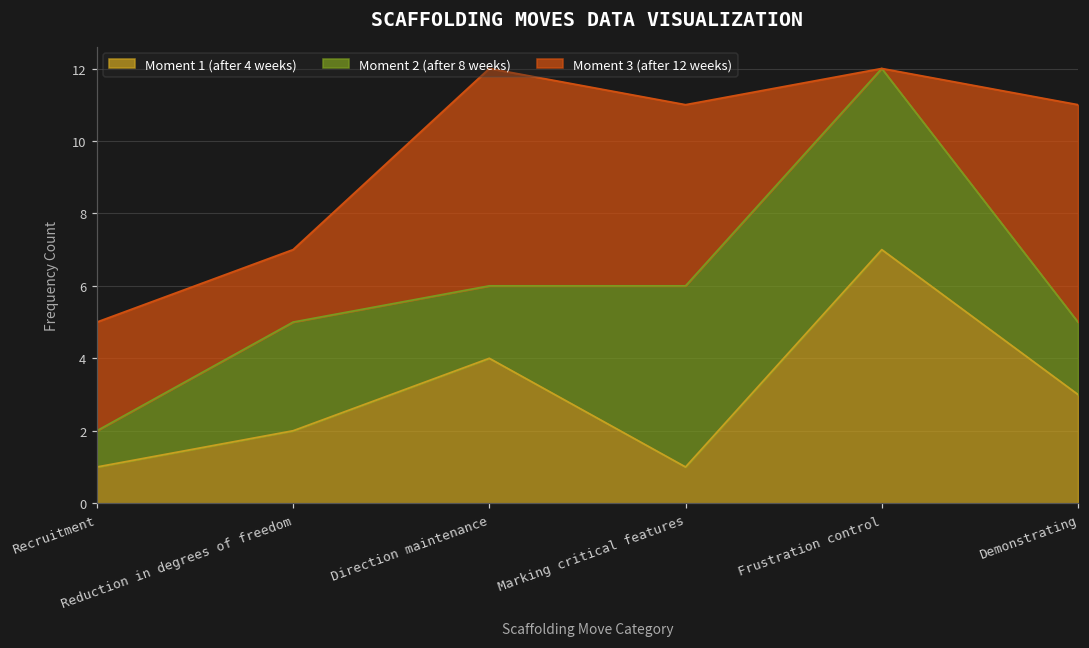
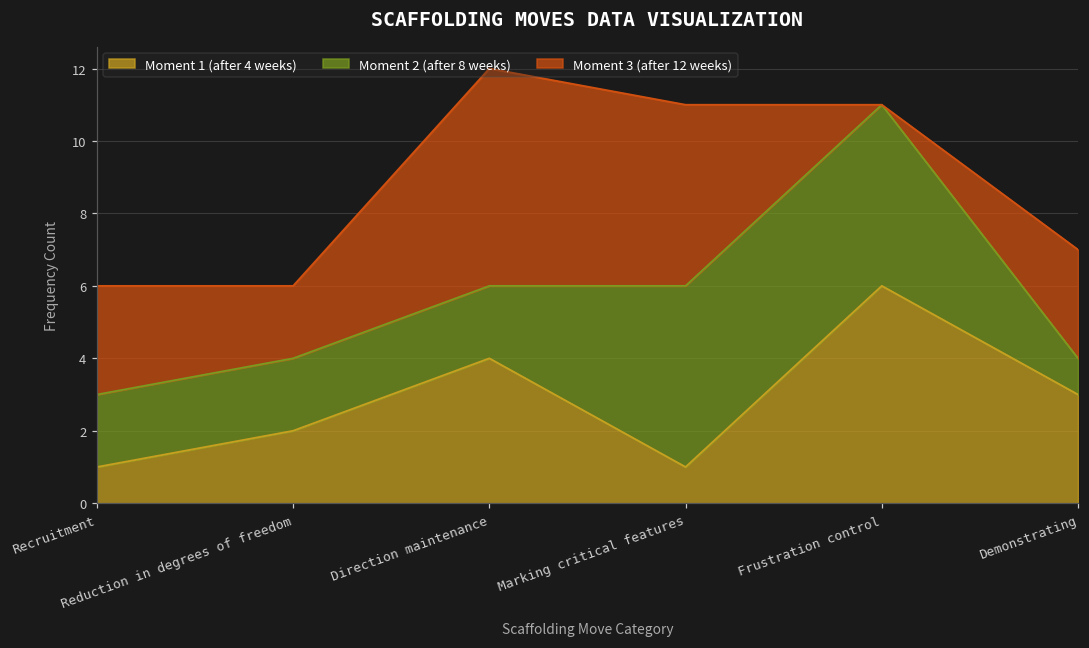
Moment 2 (after 8 weeks), Recruitment: 1 -> 2
Moment 2 (after 8 weeks), Reduction in degrees of freedom: 3 -> 2
Moment 1 (after 4 weeks), Frustration control: 7 -> 6
Moment 2 (after 8 weeks), Demonstrating: 2 -> 1
Moment 3 (after 12 weeks), Demonstrating: 6 -> 3
